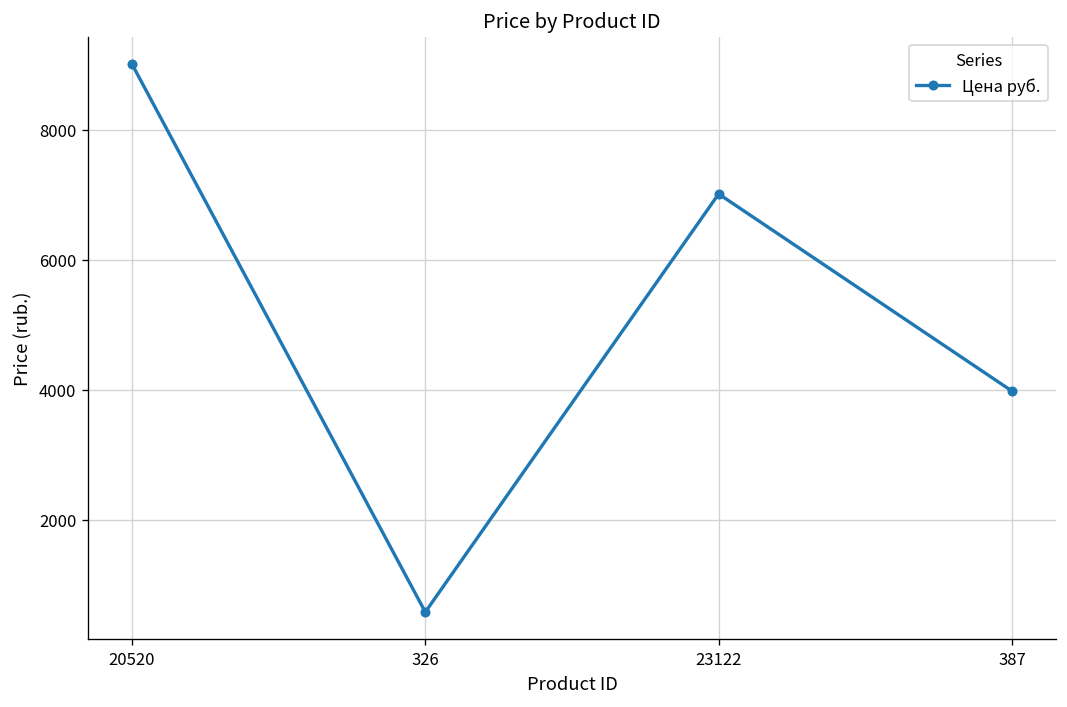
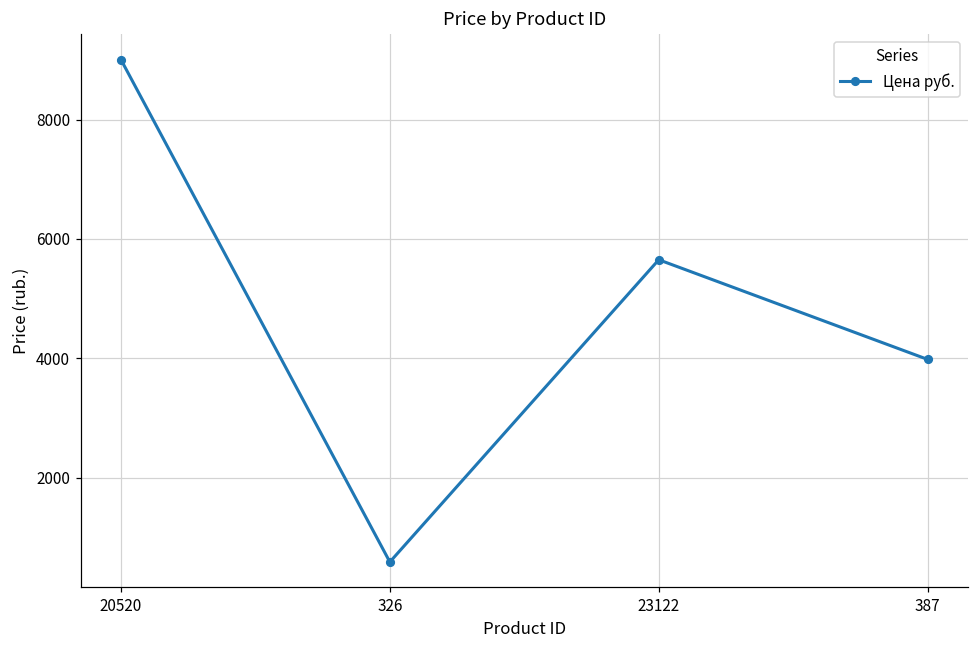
23122: 7000 -> 5700
